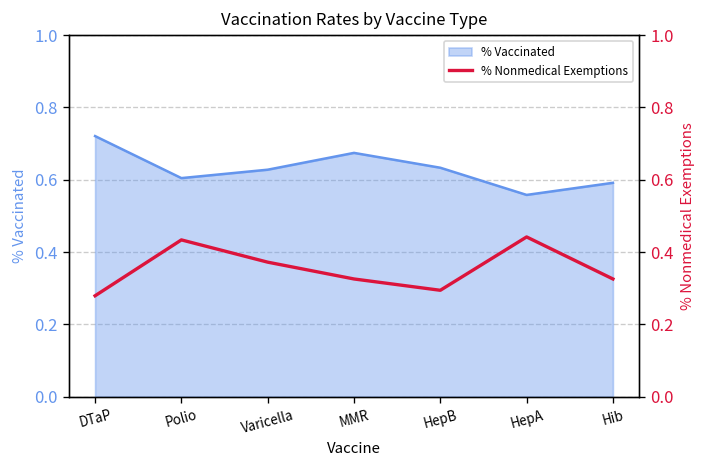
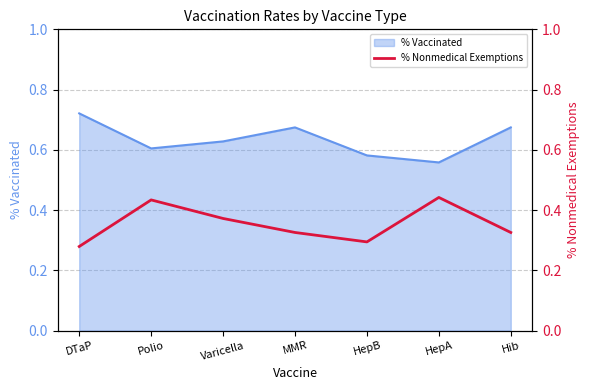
% Vaccinated, HepB: 0.63 -> 0.58
% Vaccinated, Hib: 0.59 -> 0.67
